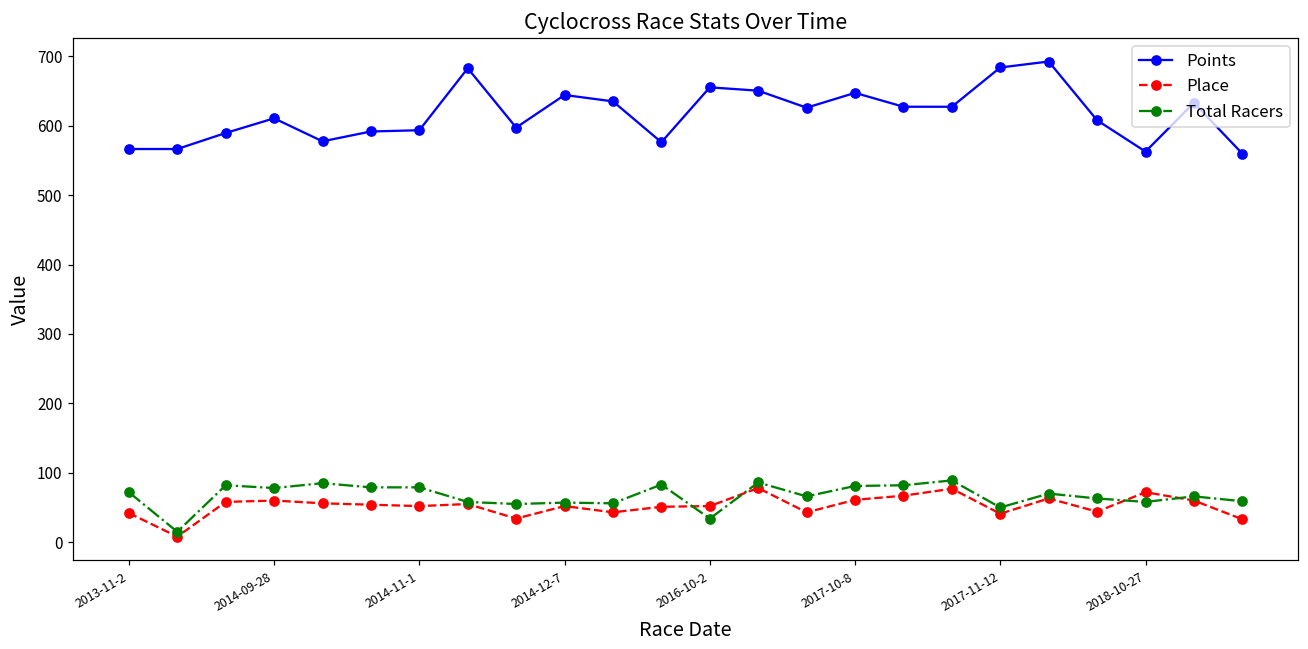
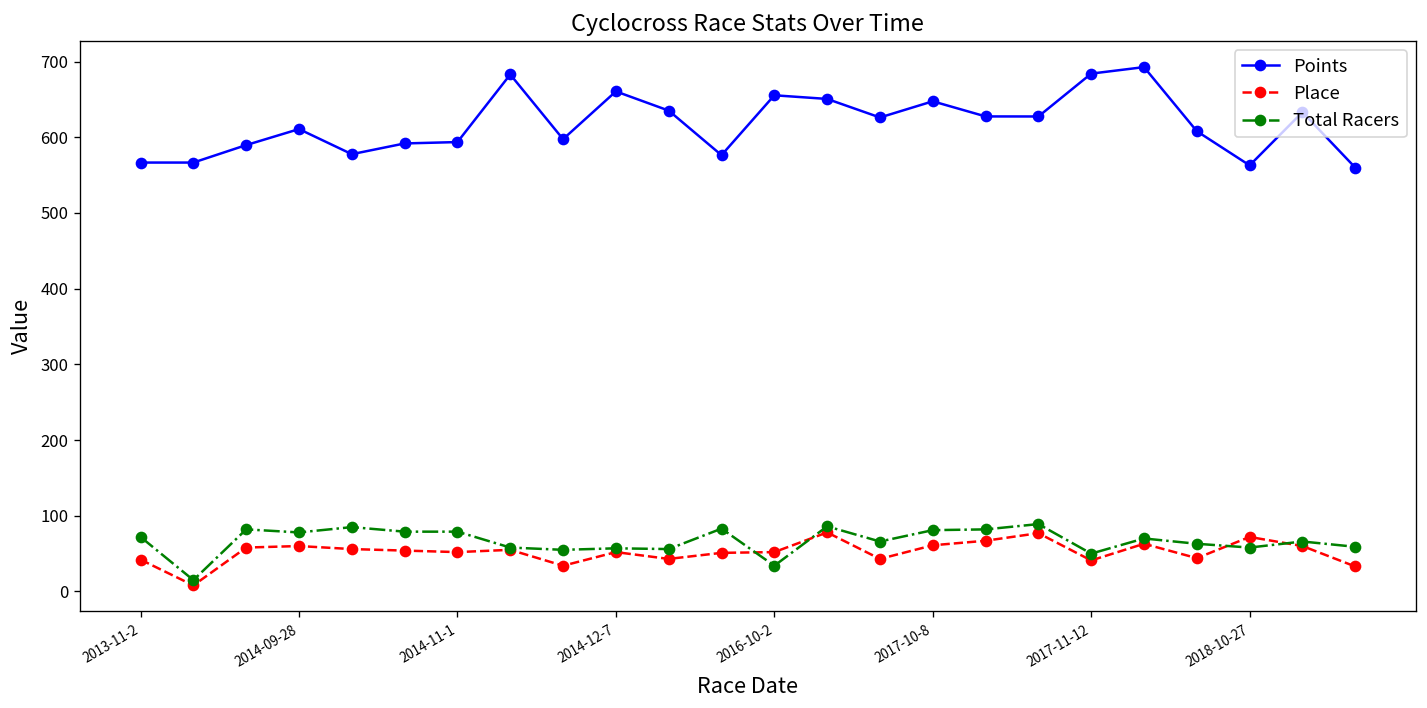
Points, 2014-12-7: 640 -> 660
